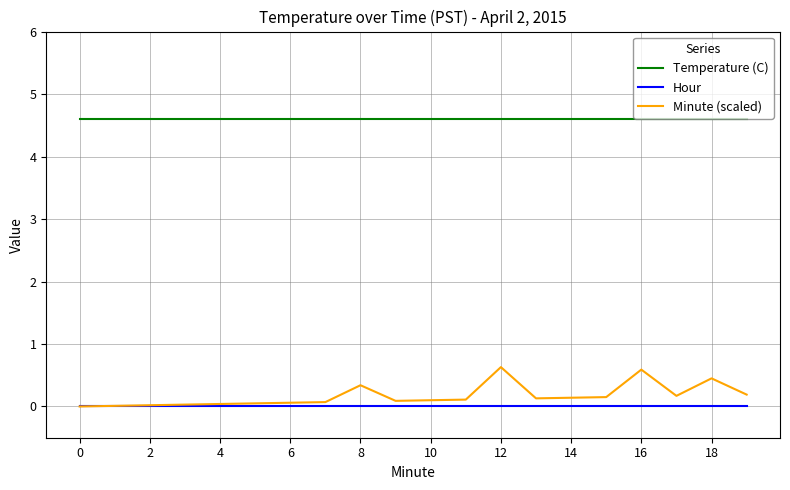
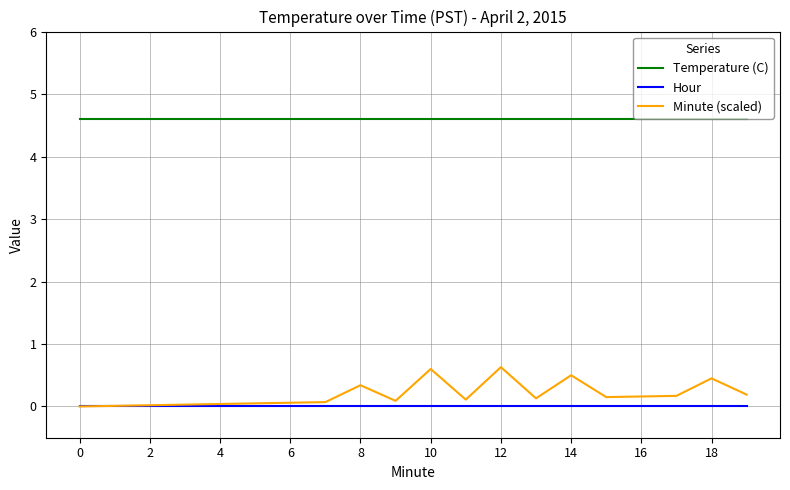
Minute (scaled), 10: 0.1 -> 0.6
Minute (scaled), 14: 0.1 -> 0.5
Minute (scaled), 16: 0.6 -> 0.2
